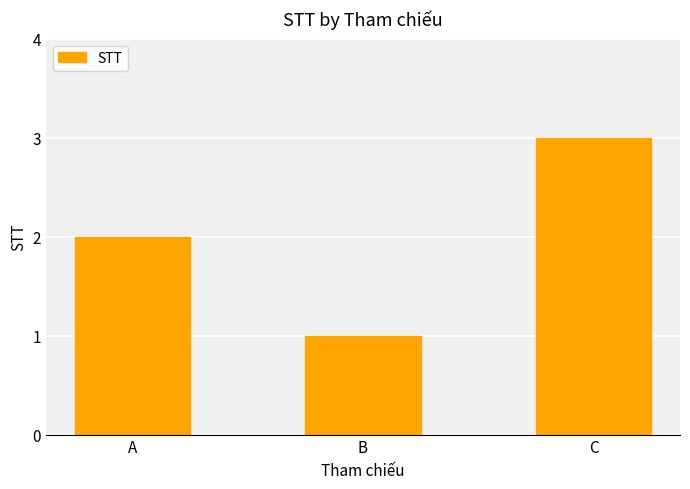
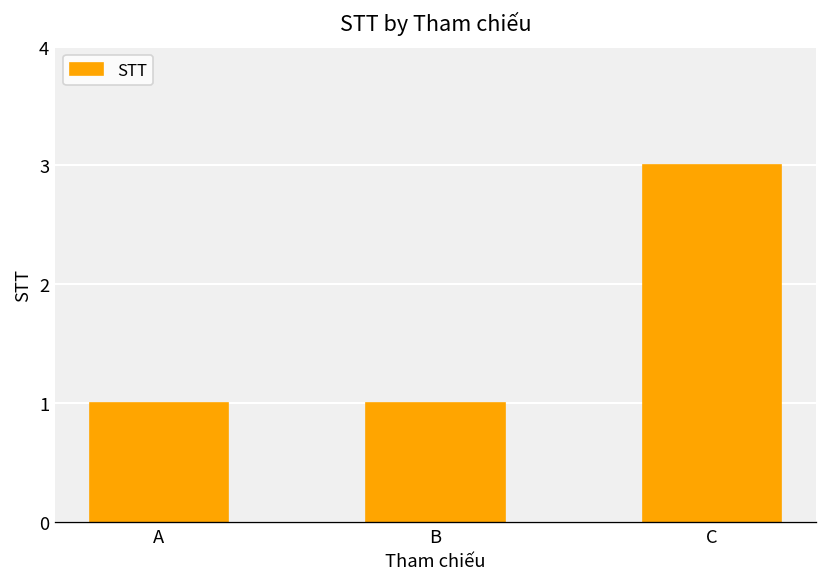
A: 2 -> 1
